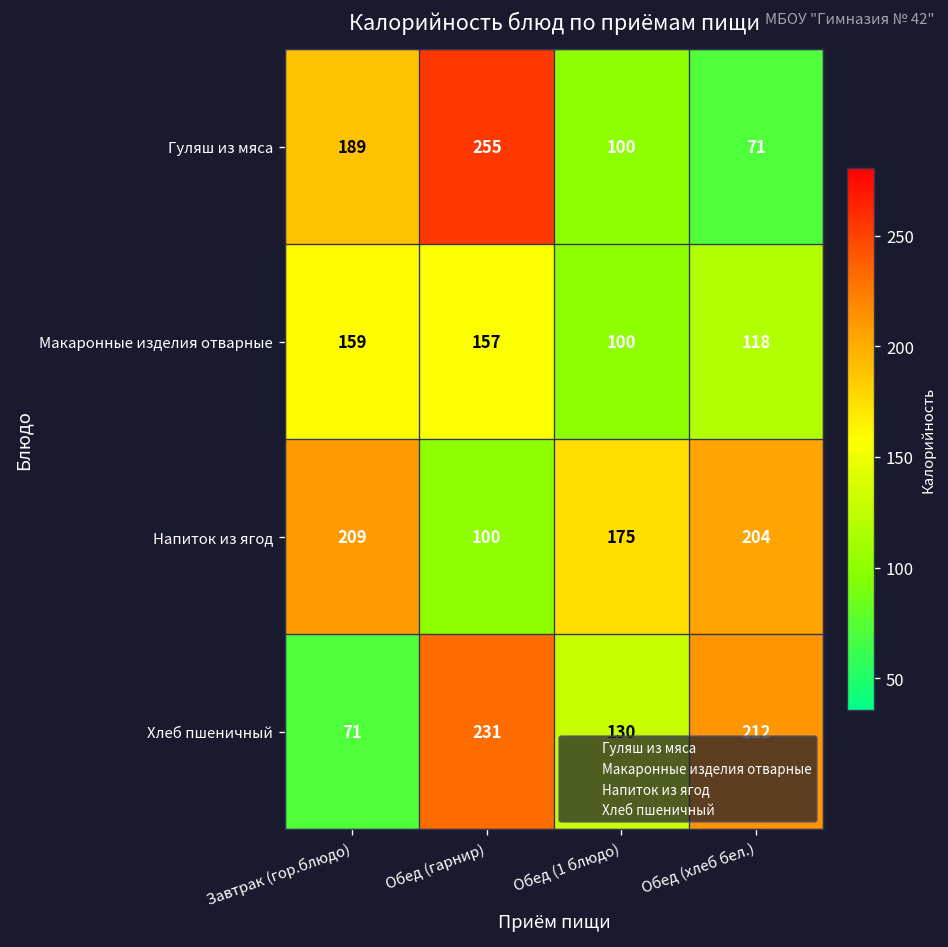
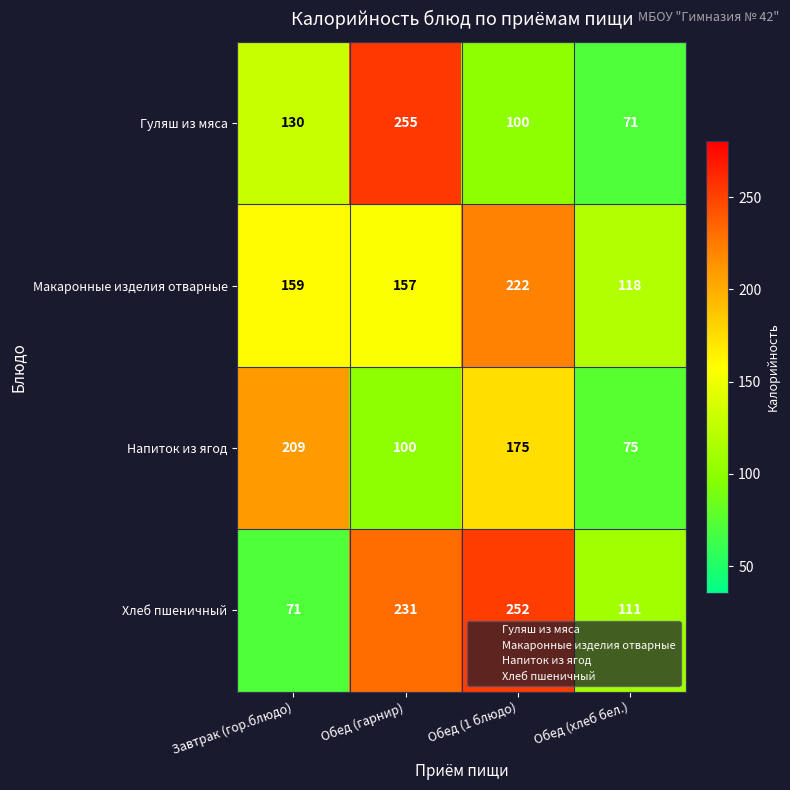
Гуляш из мяса, Завтрак (гор.блюдо): 189 -> 130
Макаронные изделия отварные, Обед (1 блюдо): 100 -> 222
Напиток из ягод, Обед (хлеб бел.): 204 -> 75
Хлеб пшеничный, Обед (1 блюдо): 130 -> 252
Хлеб пшеничный, Обед (хлеб бел.): 212 -> 111
